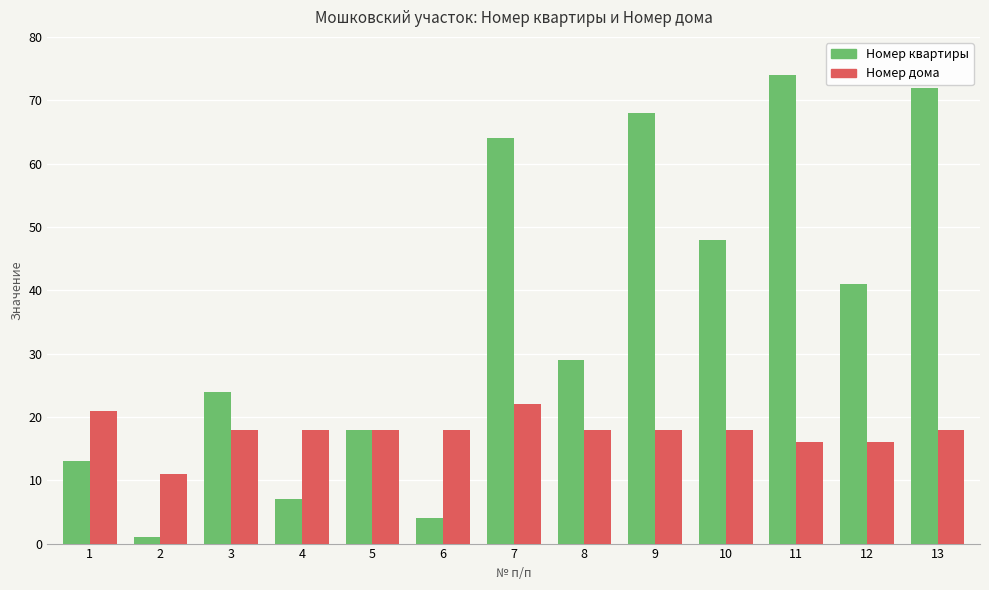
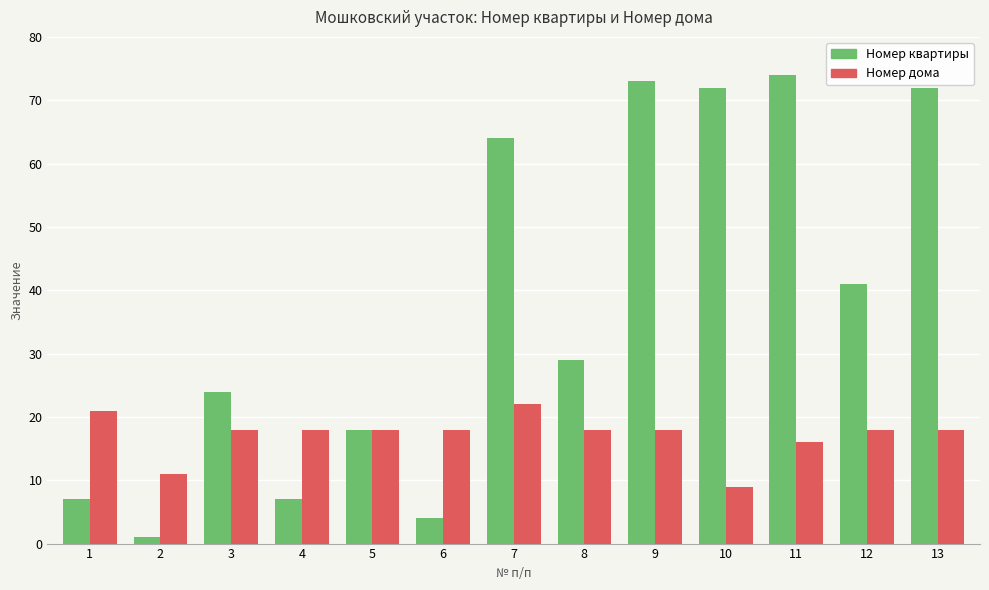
Номер квартиры, 1: 13 -> 7
Номер квартиры, 9: 68 -> 73
Номер квартиры, 10: 48 -> 72
Номер дома, 10: 18 -> 9
Номер дома, 12: 16 -> 18
